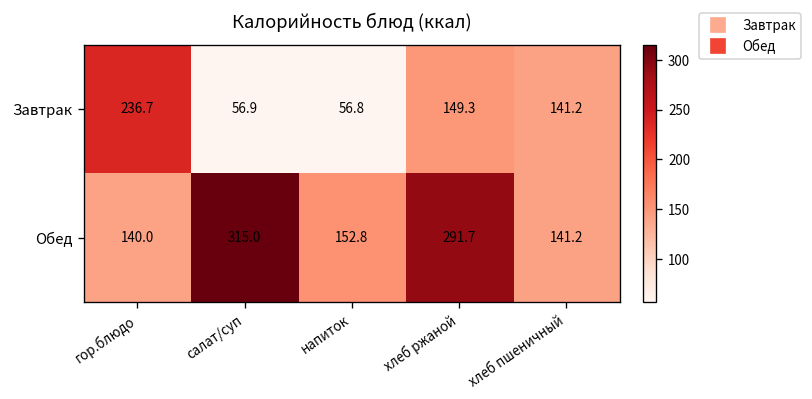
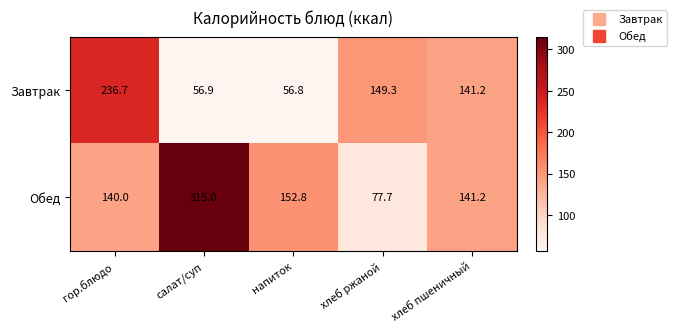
Обед, хлеб ржаной: 291.7 -> 77.7
